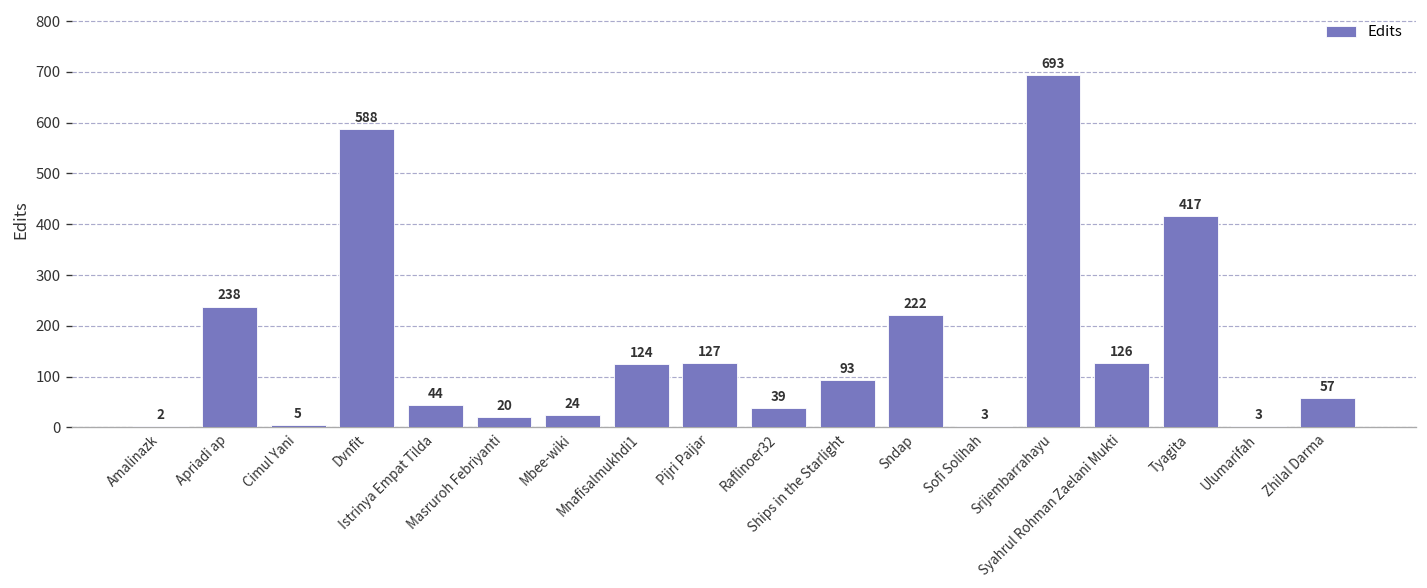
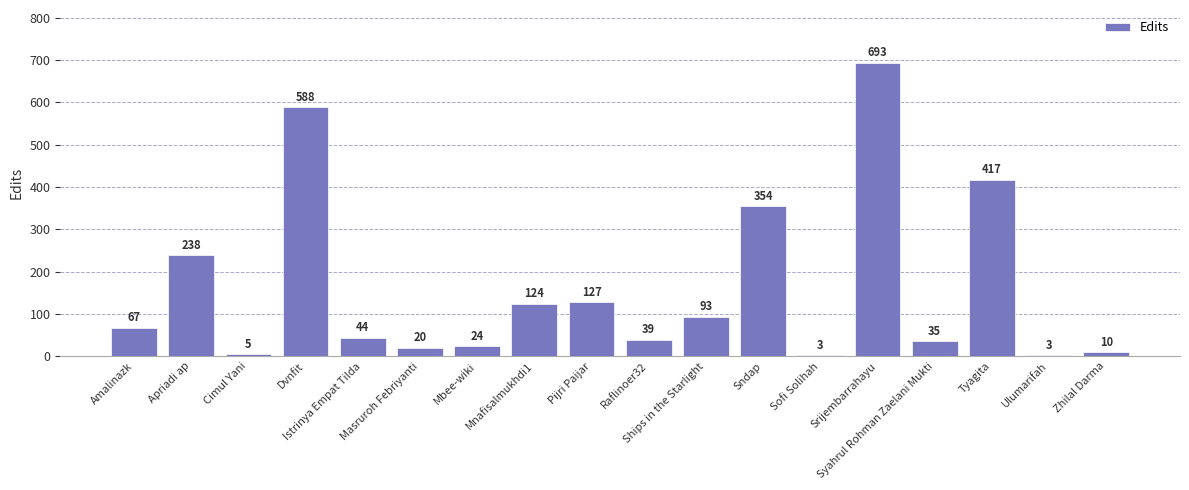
Amalinazk: 2 -> 67
Sndap: 222 -> 354
Syahrul Rohman Zaelani Mukti: 126 -> 35
Zhilal Darma: 57 -> 10
